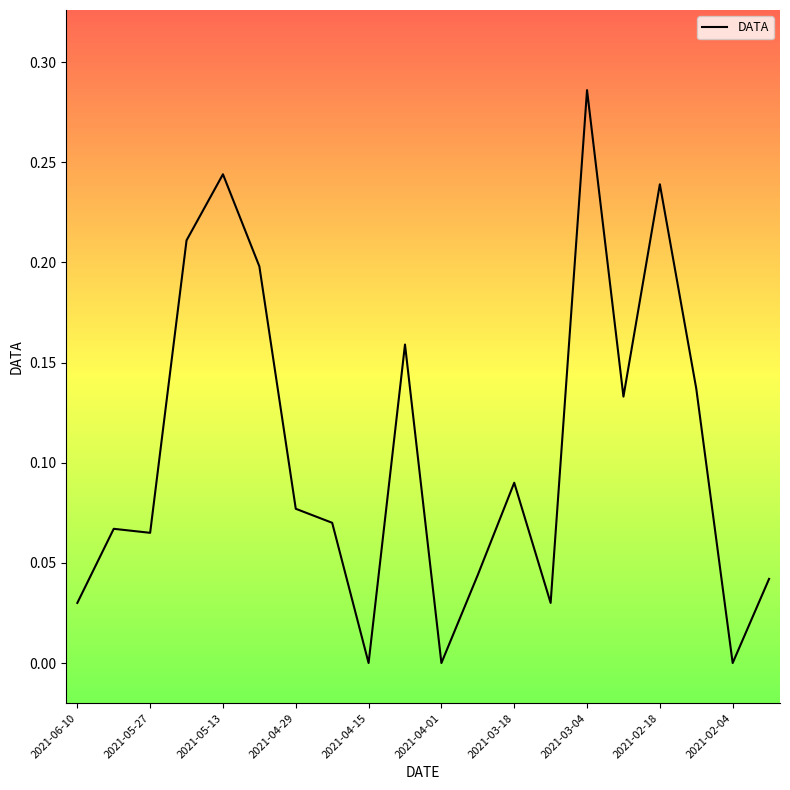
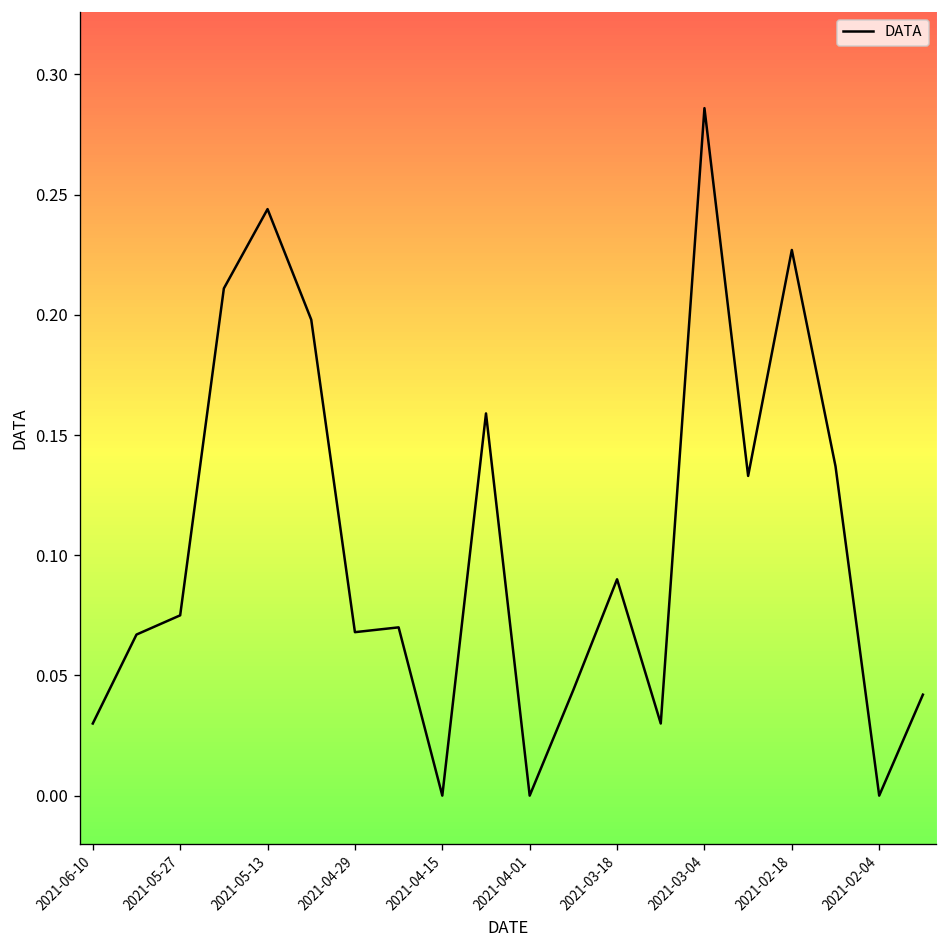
2021-05-27: 0.065 -> 0.075
2021-04-29: 0.077 -> 0.068
2021-02-18: 0.239 -> 0.227
